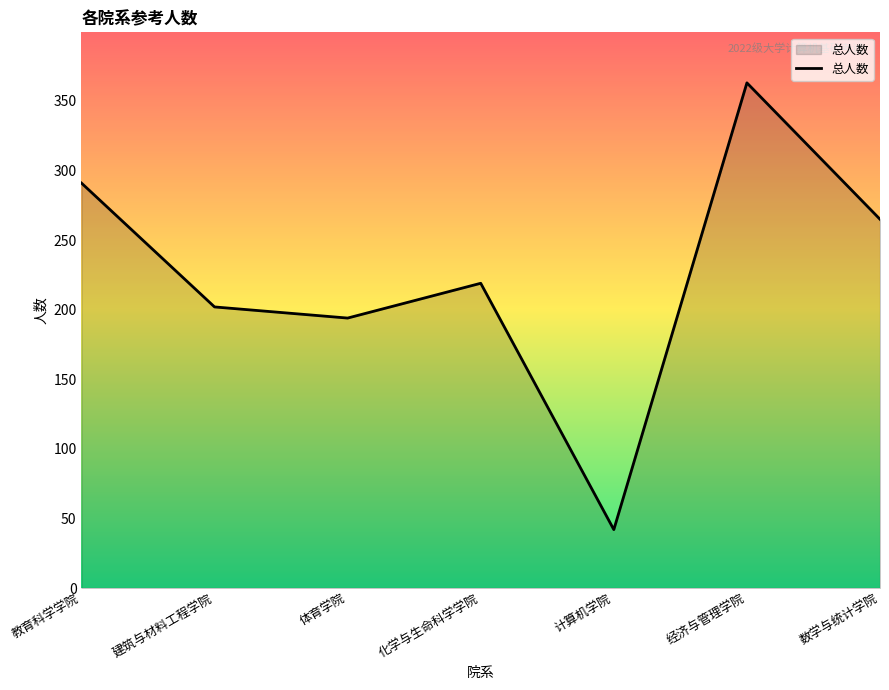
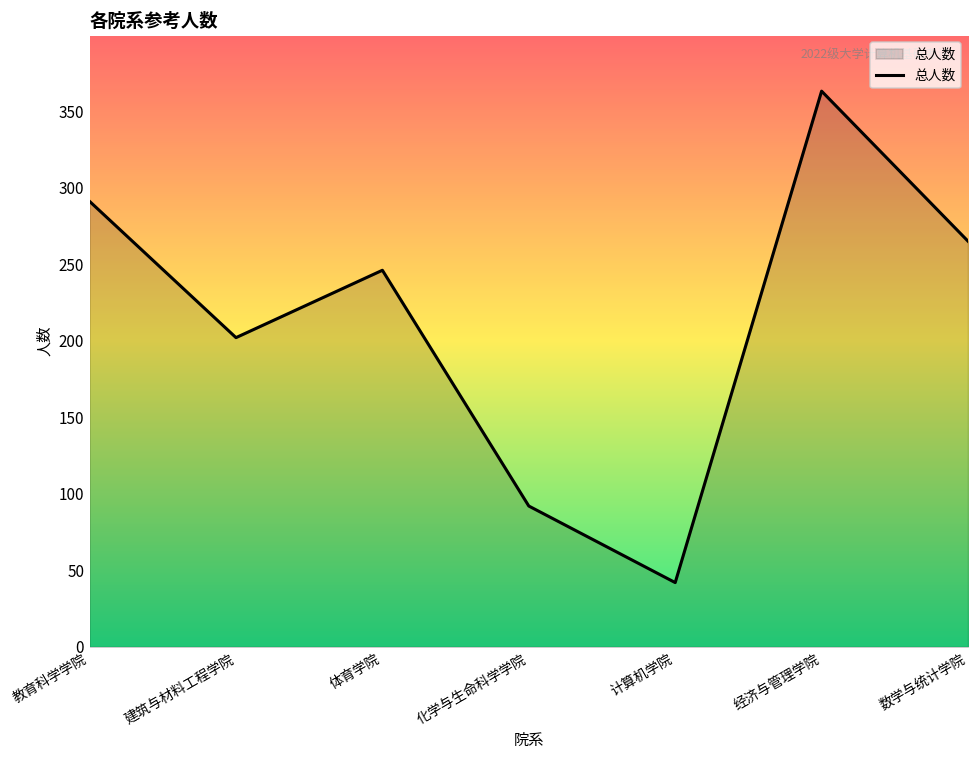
体育学院: 194 -> 246
化学与生命科学学院: 219 -> 92
